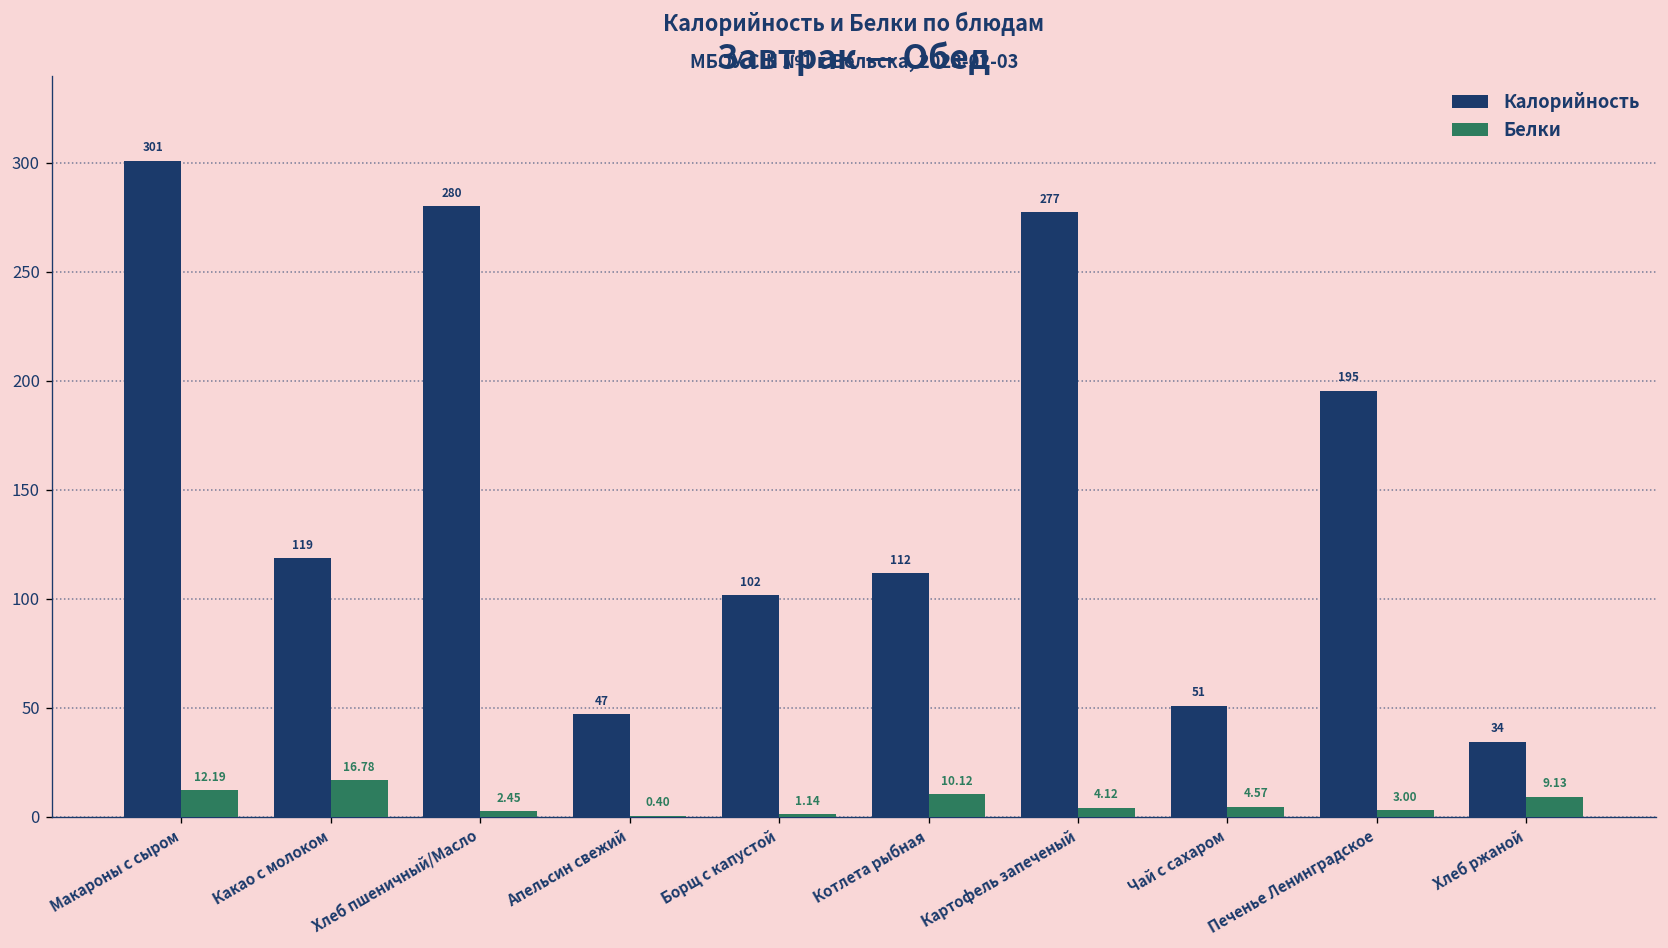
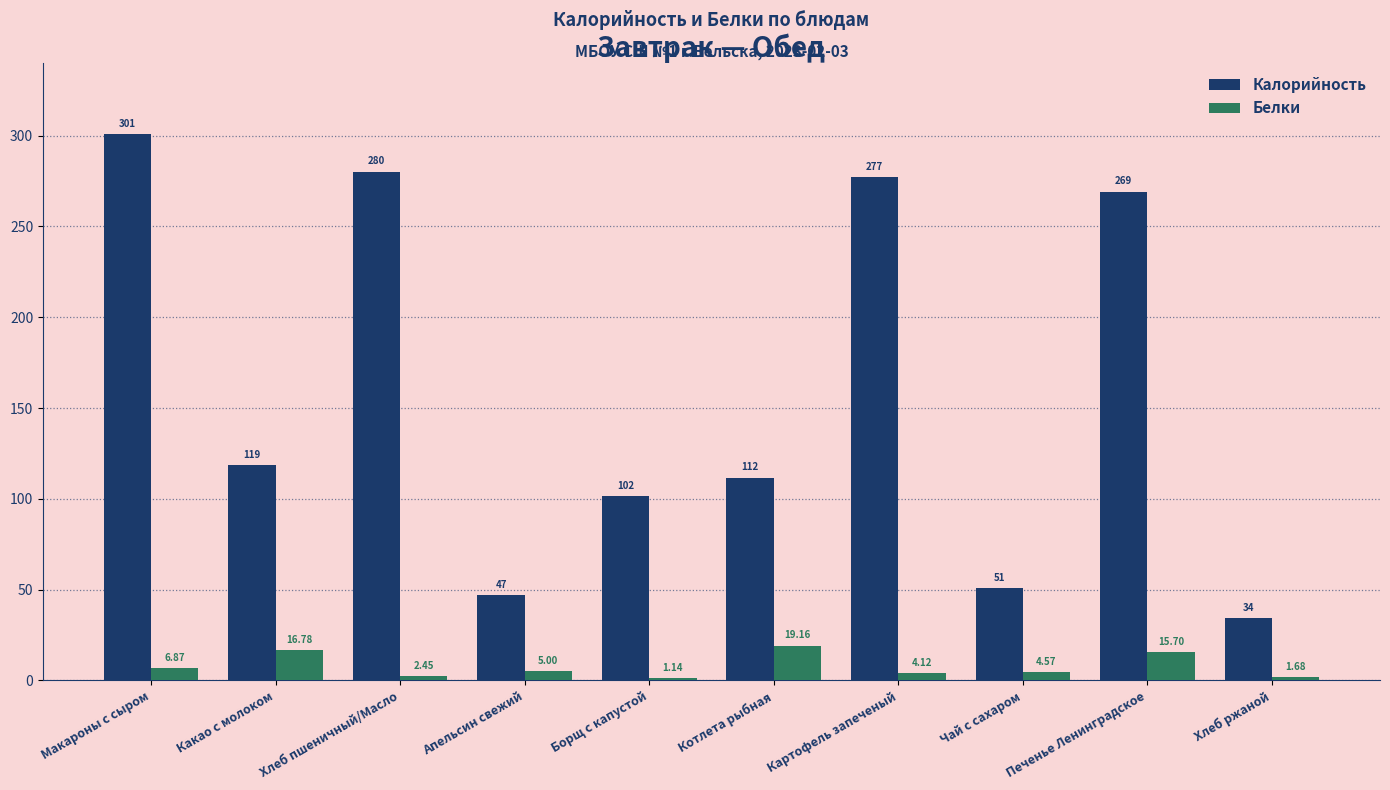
Белки, Макароны с сыром: 12.19 -> 6.87
Белки, Апельсин свежий: 0.40 -> 5.00
Белки, Котлета рыбная: 10.12 -> 19.16
Калорийность, Печенье Ленинградское: 195 -> 269
Белки, Печенье Ленинградское: 3.00 -> 15.70
Белки, Хлеб ржаной: 9.13 -> 1.68
